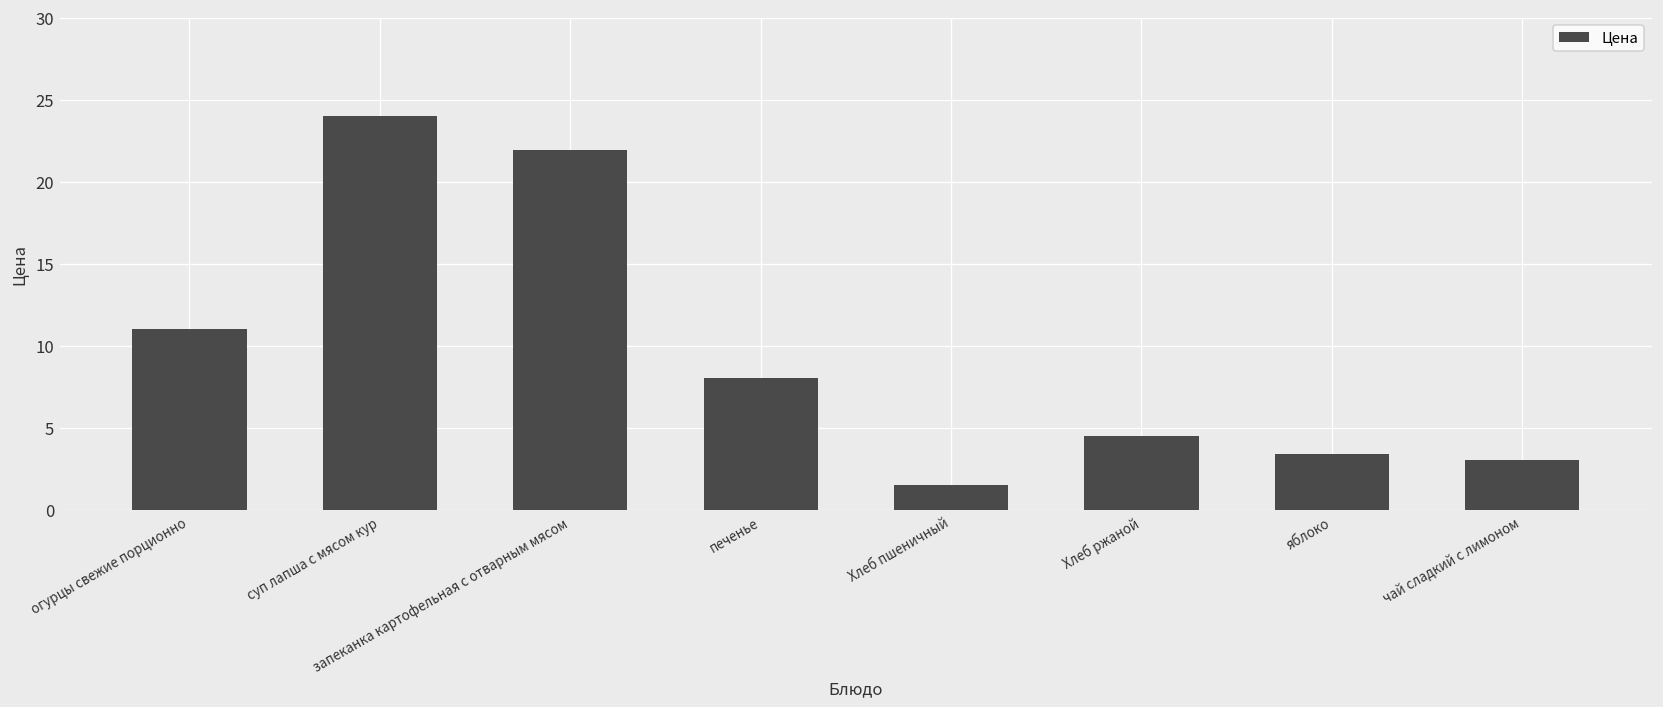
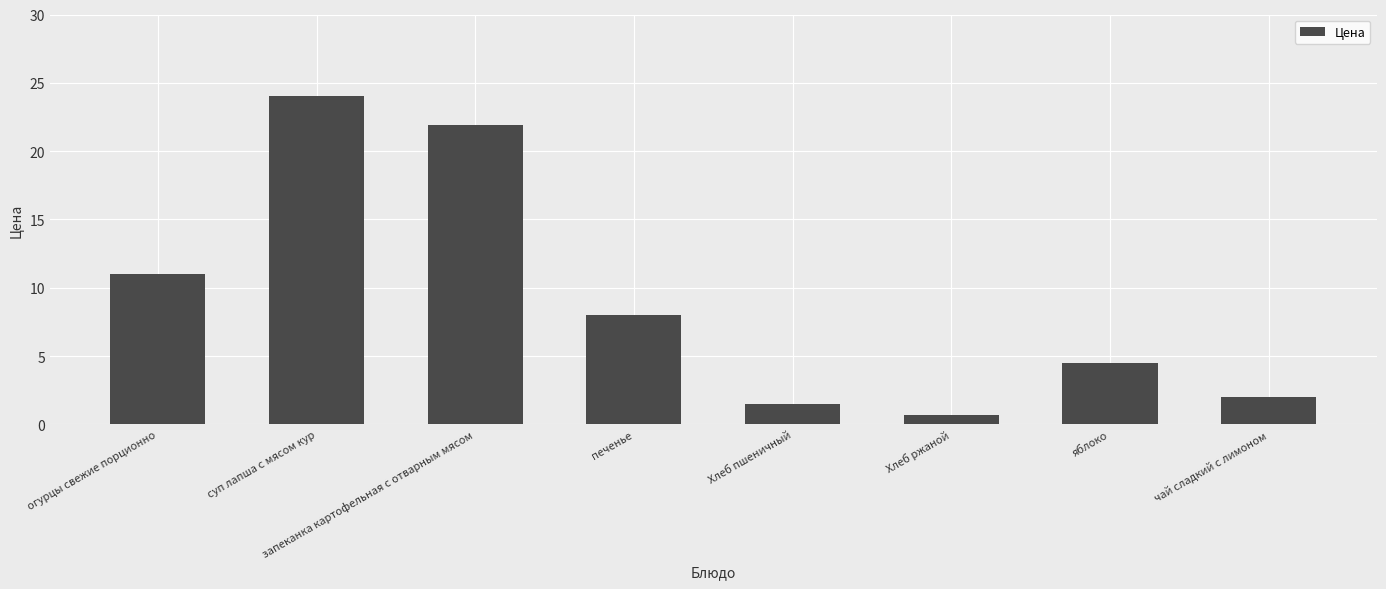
Хлеб ржаной: 4.5 -> 0.7
яблоко: 3.4 -> 4.5
чай сладкий с лимоном: 3 -> 2
